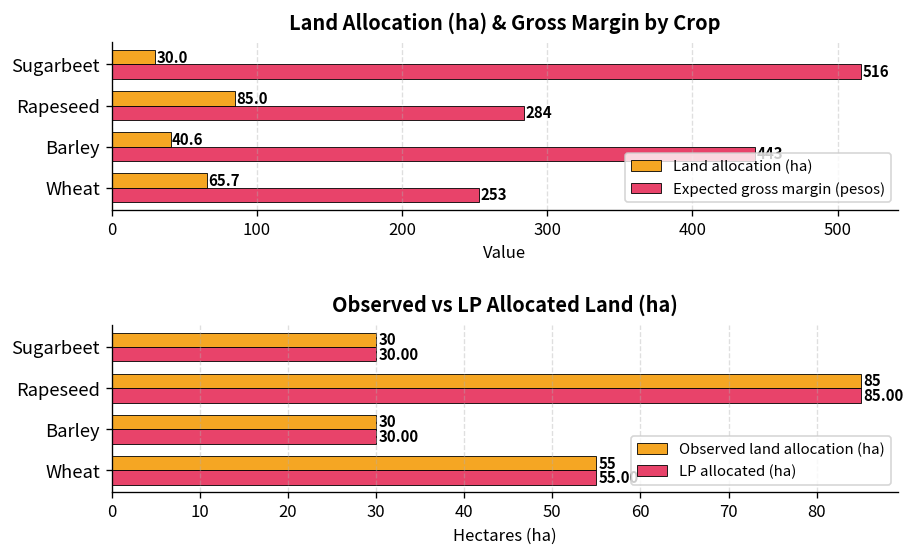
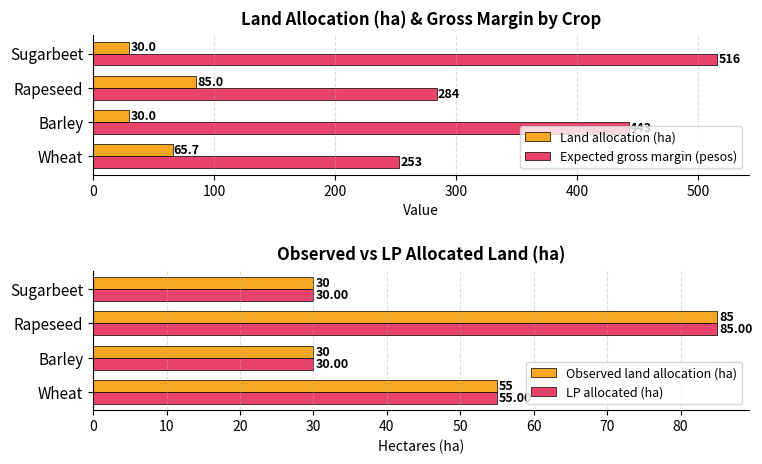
Land Allocation (ha) & Gross Margin by Crop, Land allocation (ha), Barley: 40.6 -> 30.0
